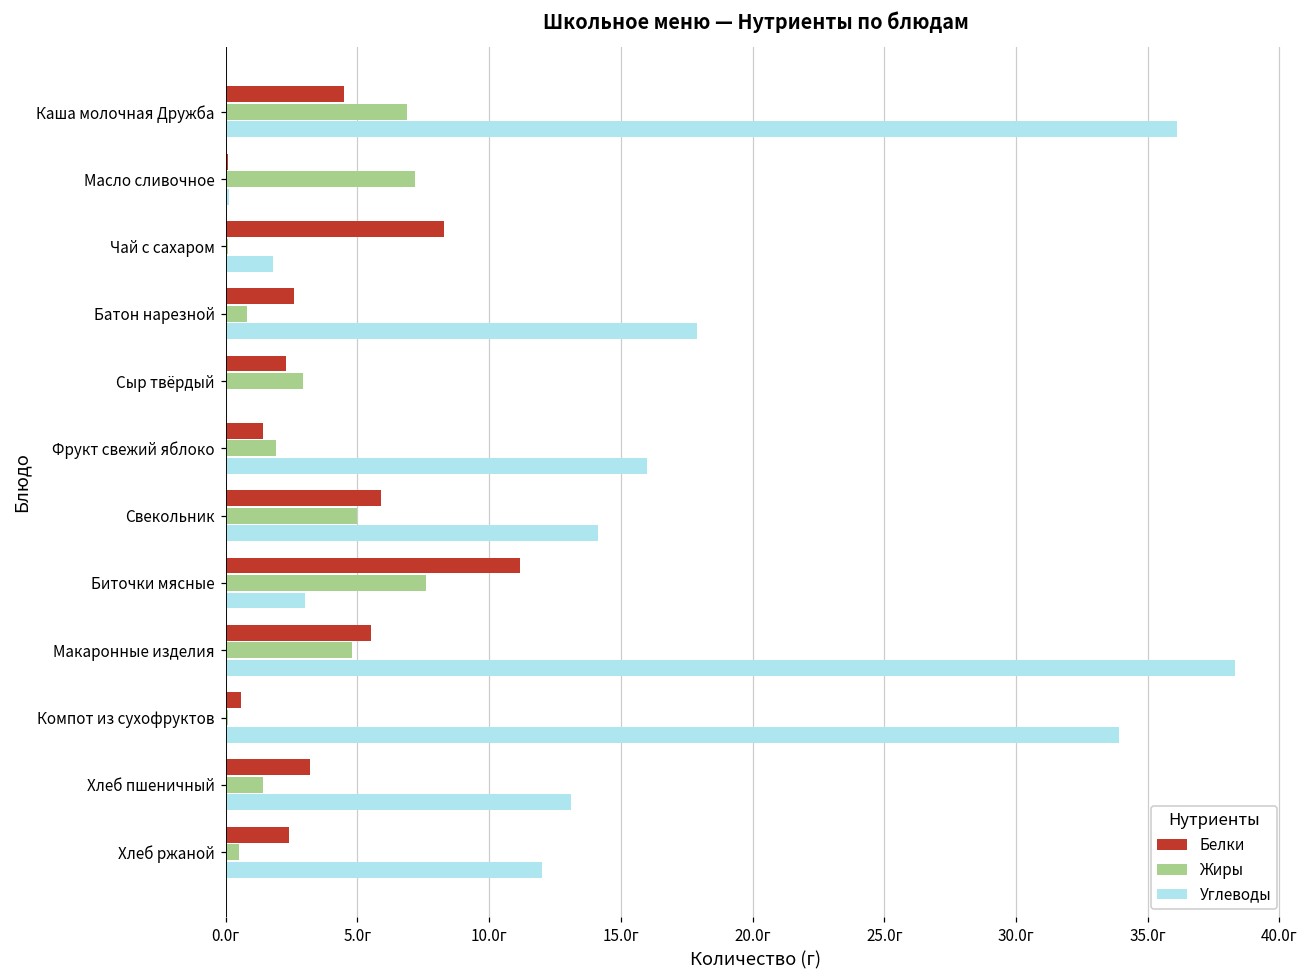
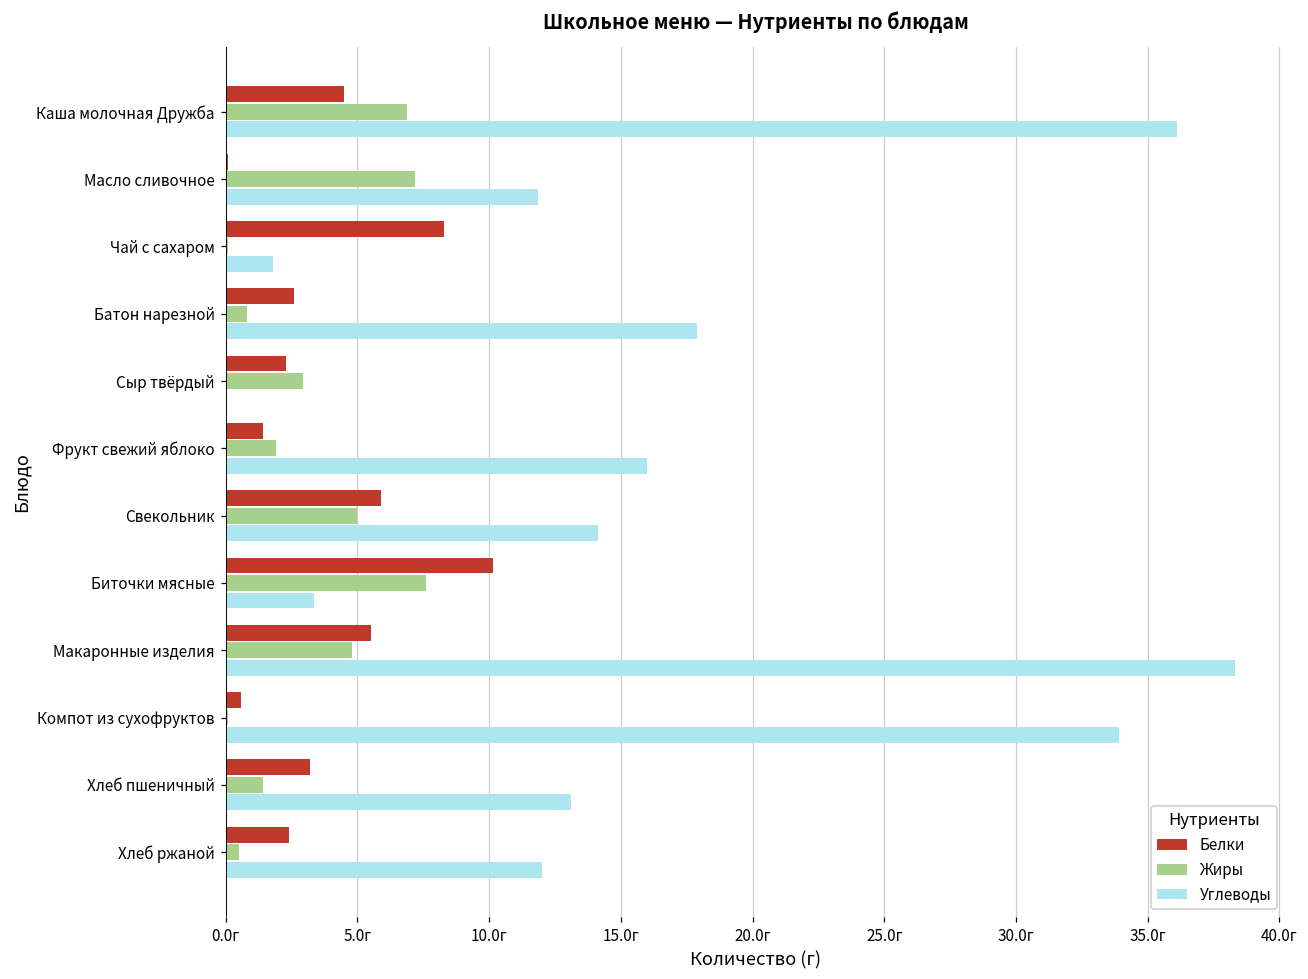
Углеводы, Масло сливочное: 0.1г -> 11.9г
Белки, Биточки мясные: 11.2г -> 10.2г
Углеводы, Биточки мясные: 3.0г -> 3.4г
